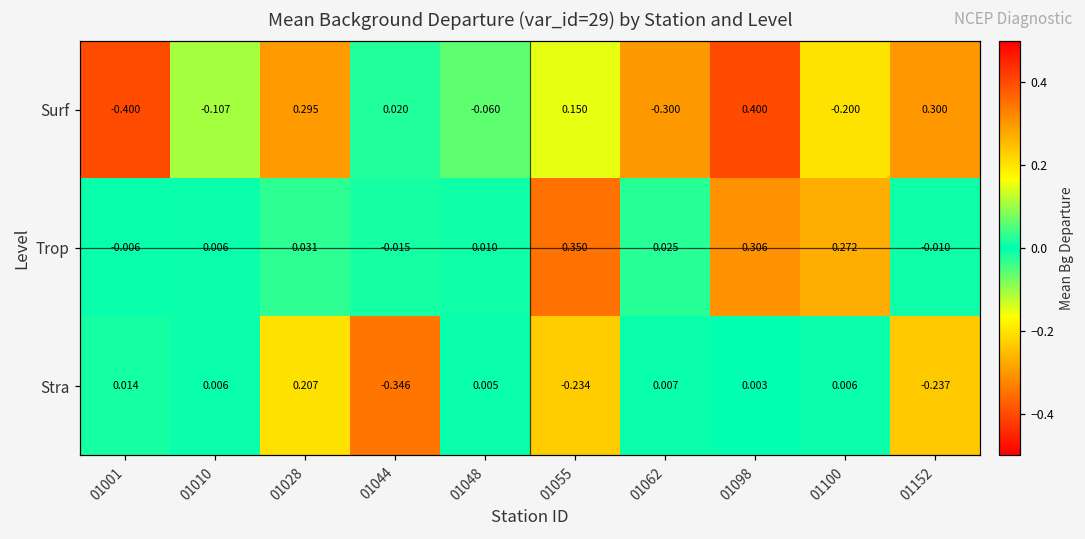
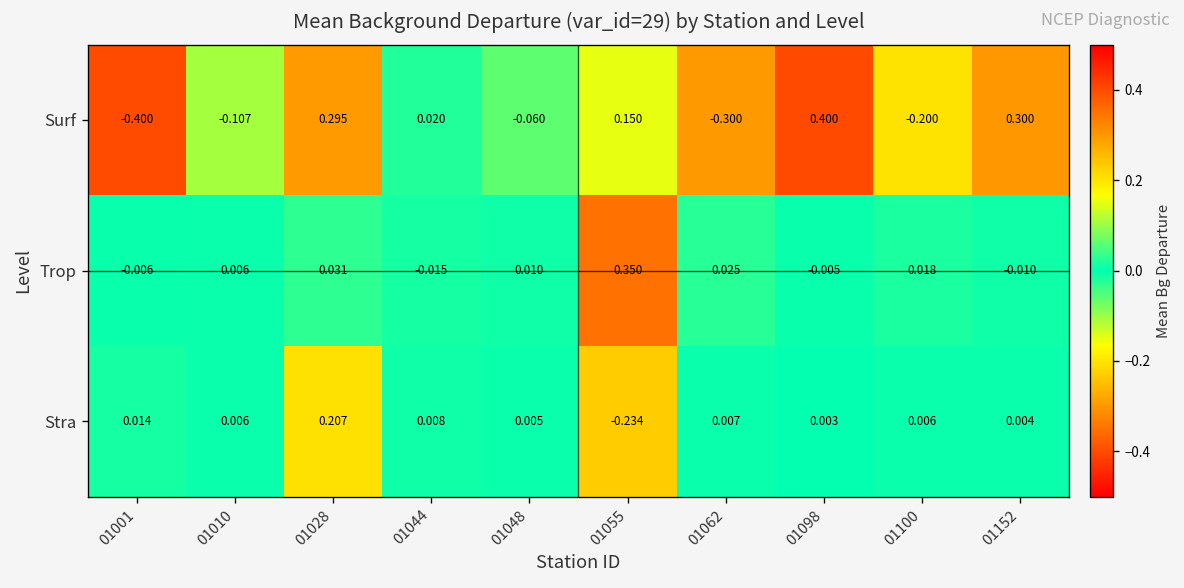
Trop, 01098: 0.306 -> -0.005
Trop, 01100: 0.272 -> 0.018
Stra, 01044: -0.346 -> 0.008
Stra, 01152: -0.237 -> 0.004
